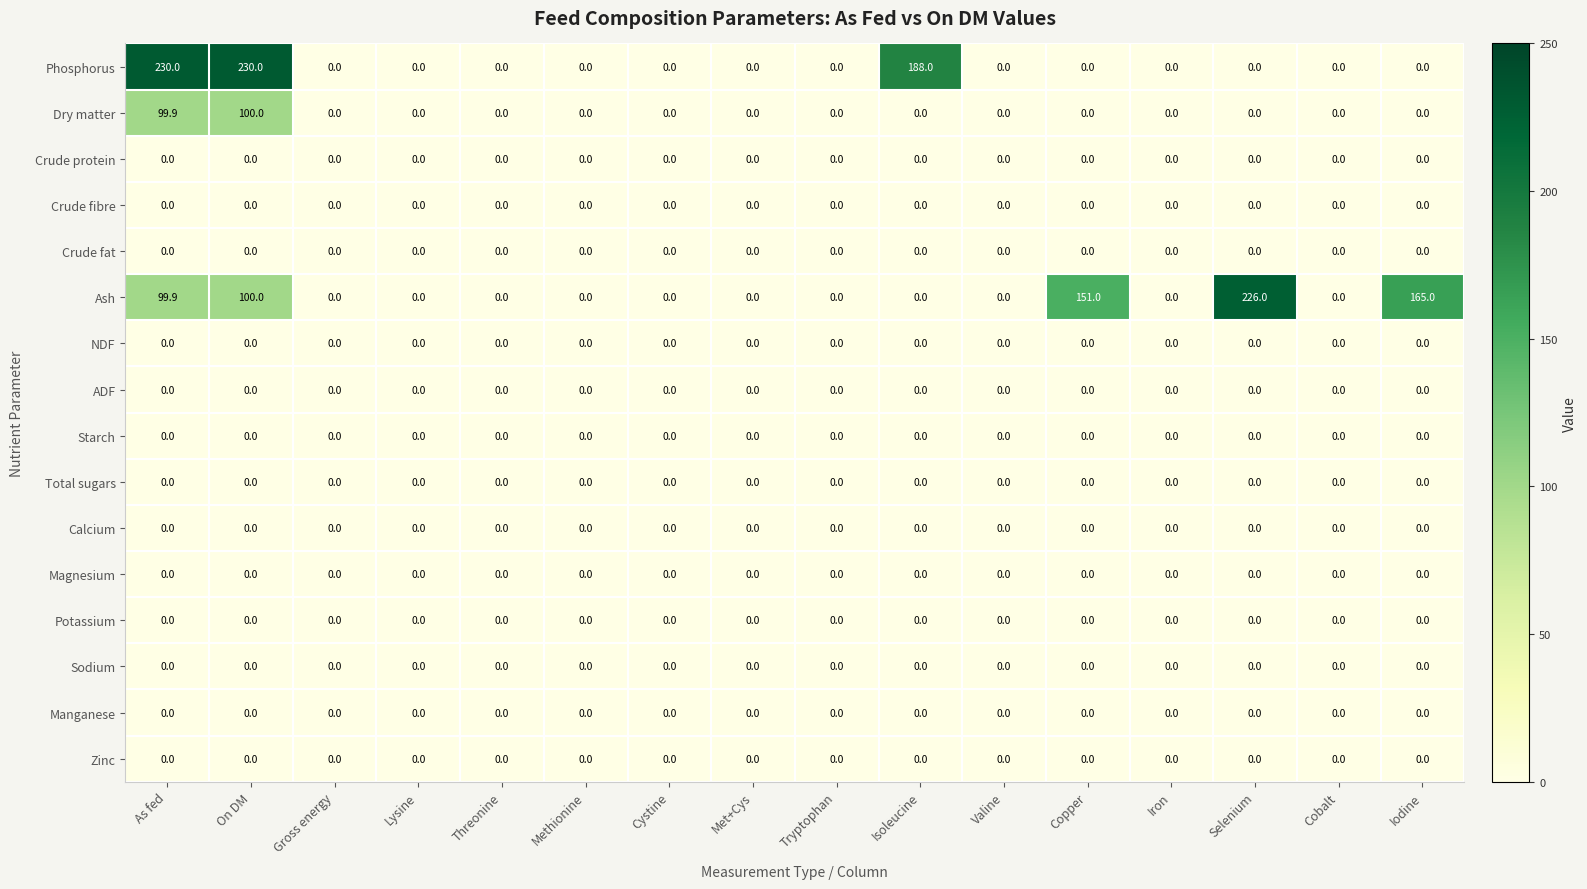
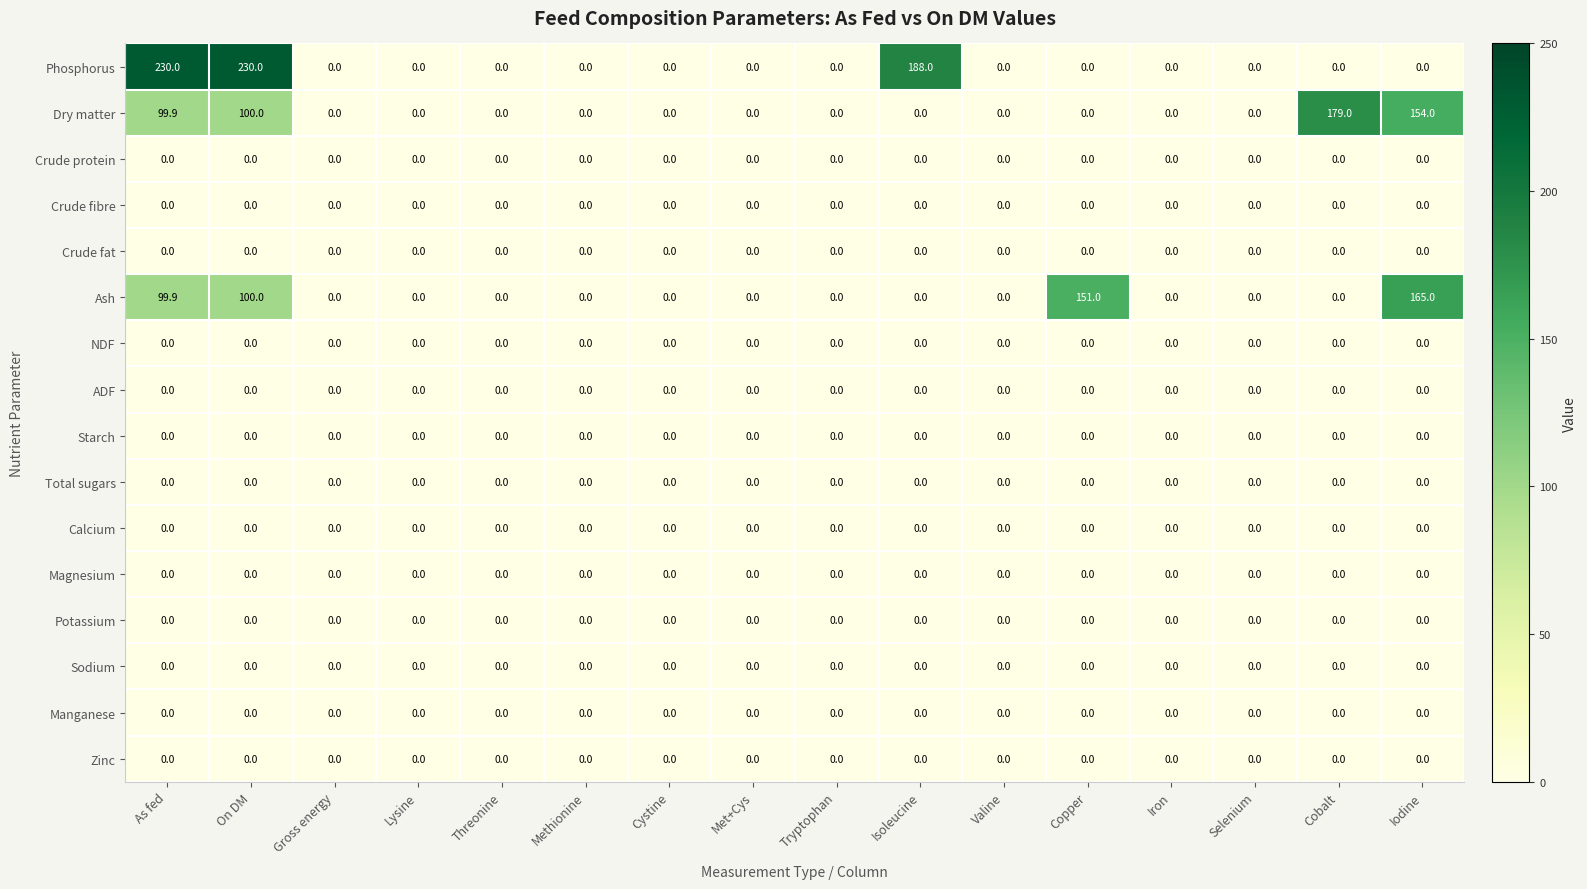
Dry matter, Cobalt: 0.0 -> 179.0
Dry matter, Iodine: 0.0 -> 154.0
Ash, Selenium: 226.0 -> 0.0
